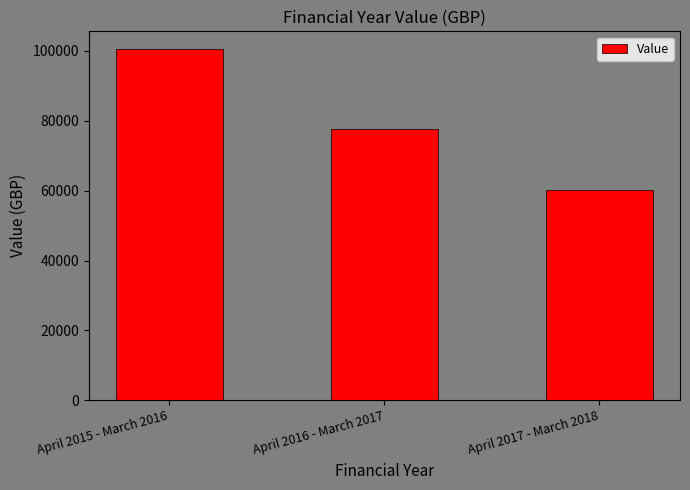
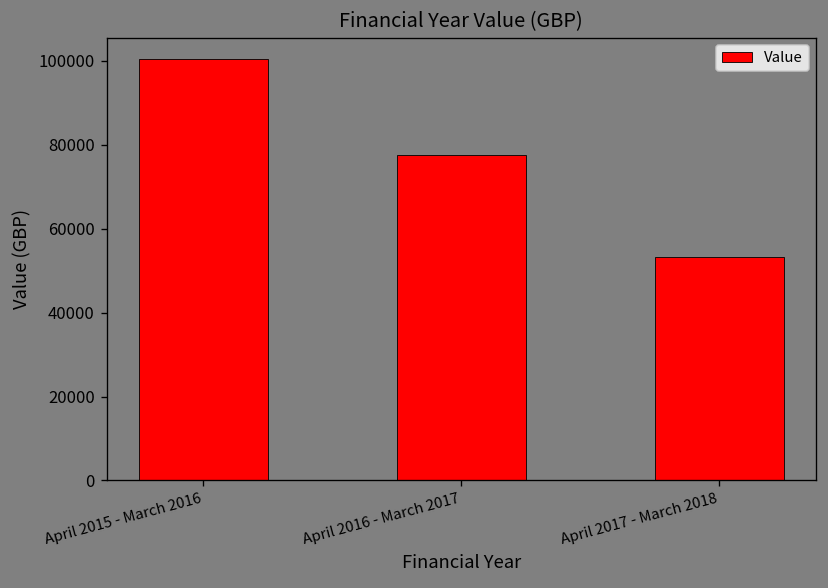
April 2017 - March 2018: 60000 -> 53000
